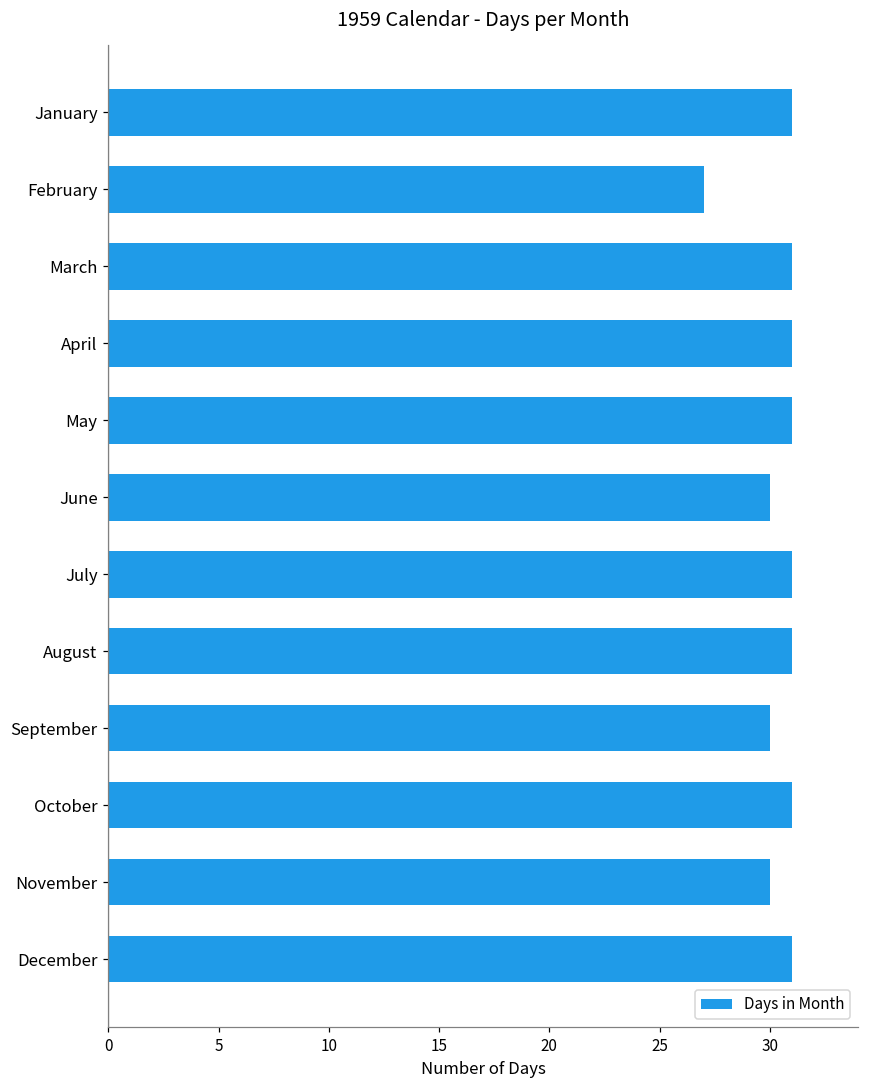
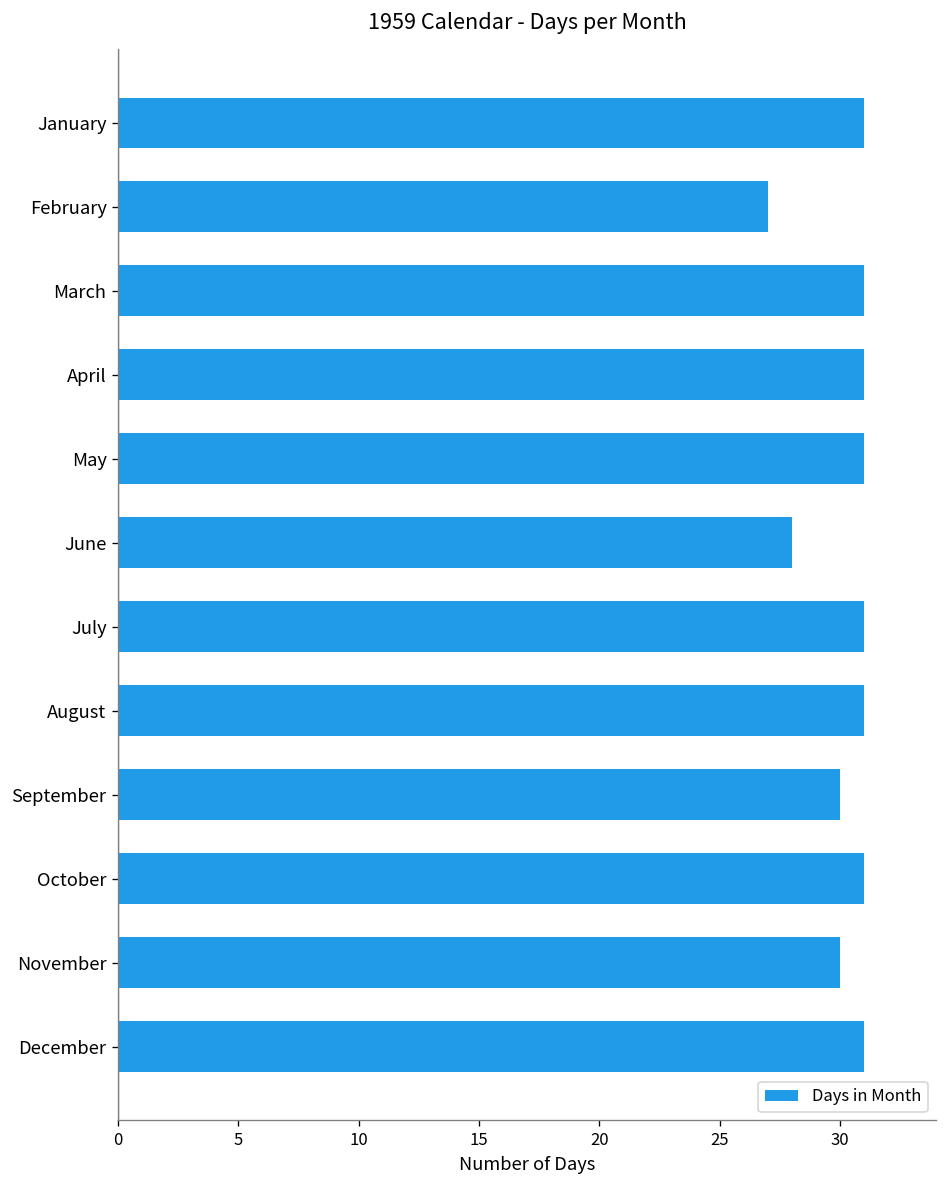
June: 30 -> 28
